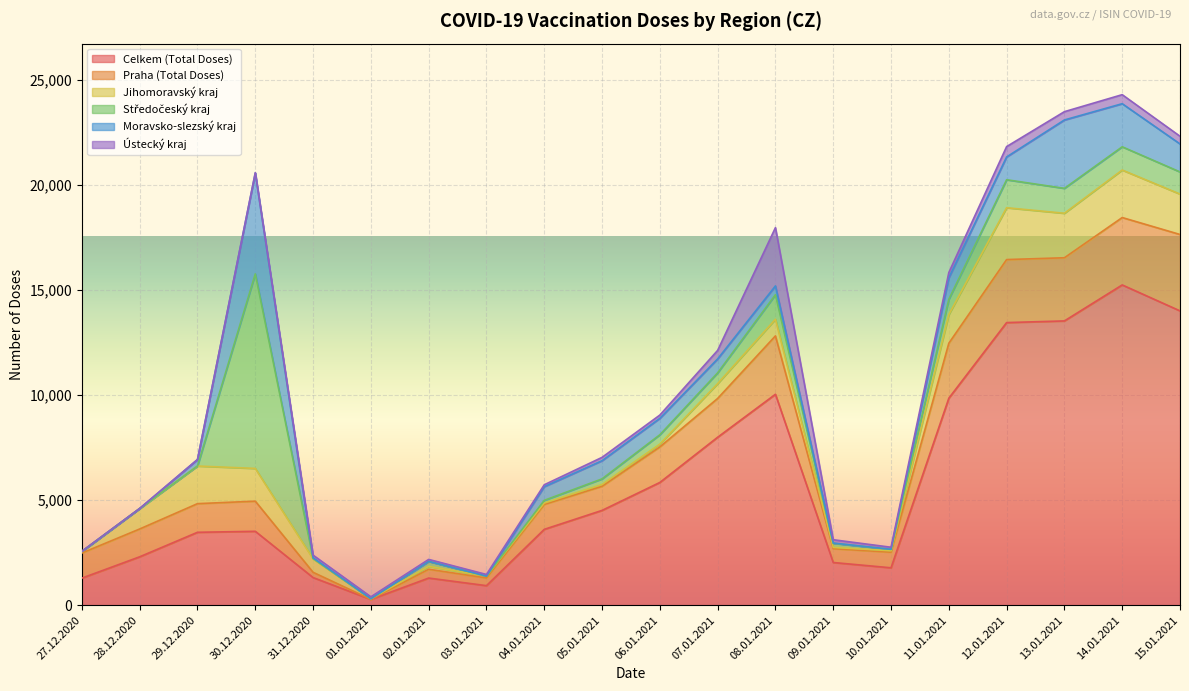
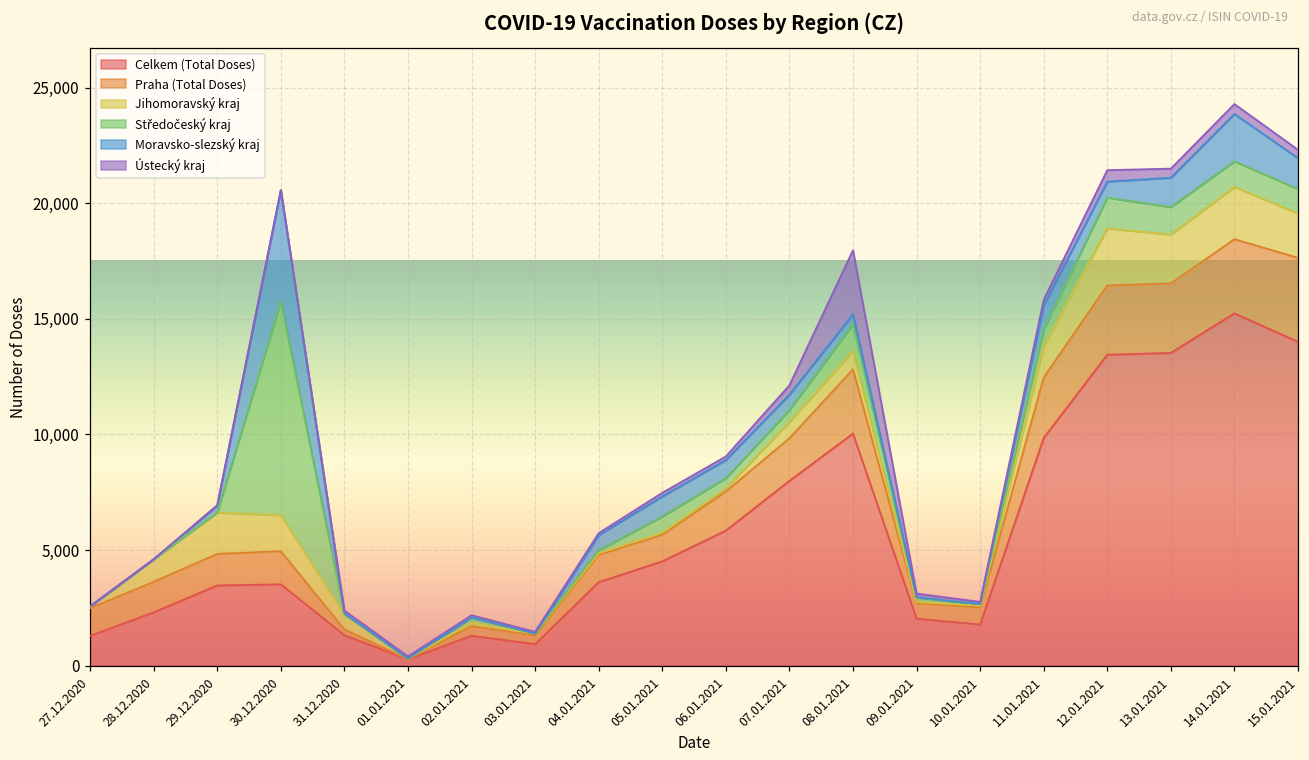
Středočeský kraj, 05.01.2021: 300 -> 700
Moravsko-slezský kraj, 12.01.2021: 1,100 -> 700
Moravsko-slezský kraj, 13.01.2021: 3,300 -> 1,300
